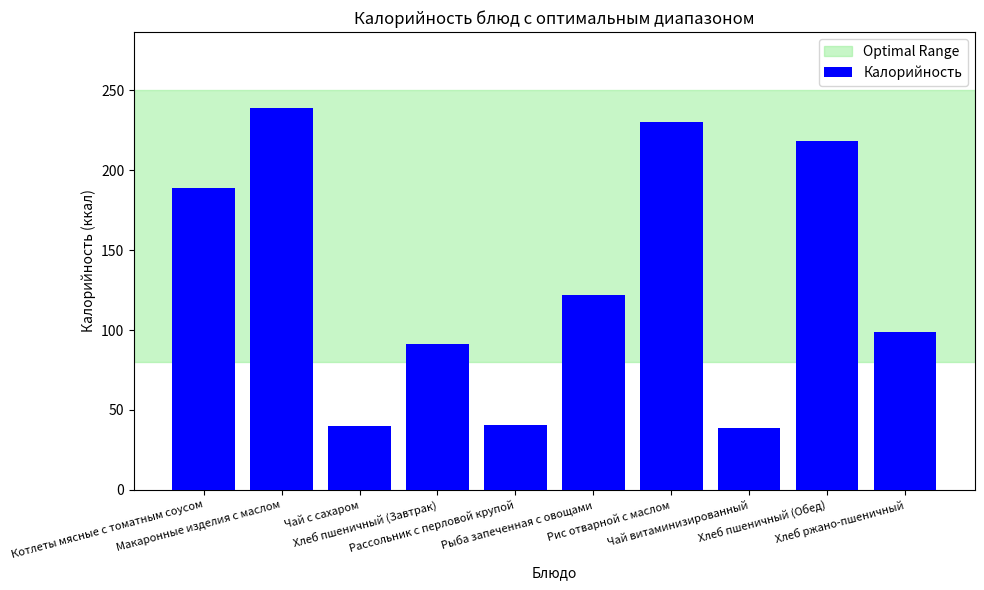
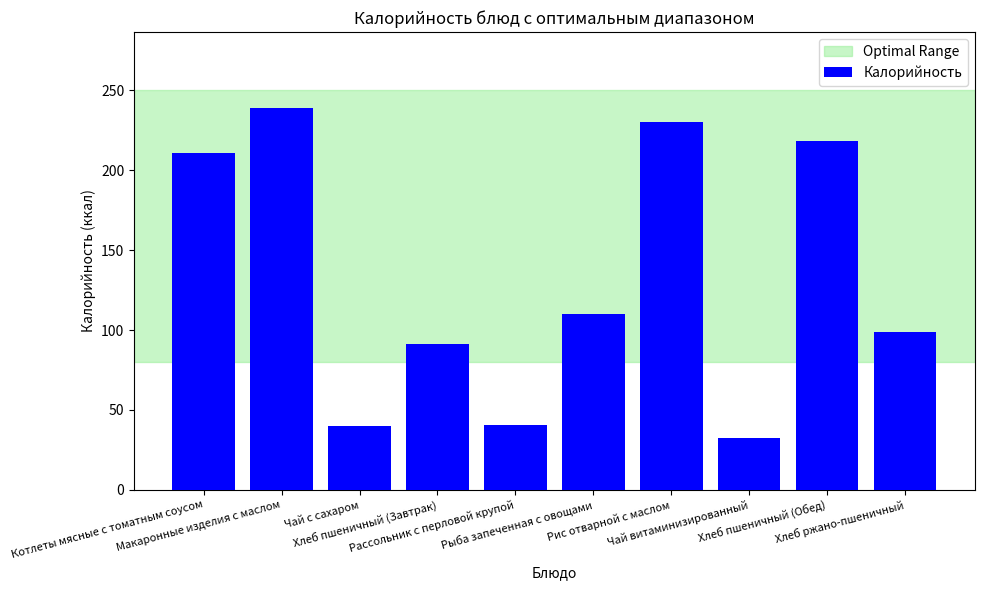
Котлеты мясные с томатным соусом: 189 -> 211
Рыба запеченная с овощами: 122 -> 110
Чай витаминизированный: 39 -> 33
